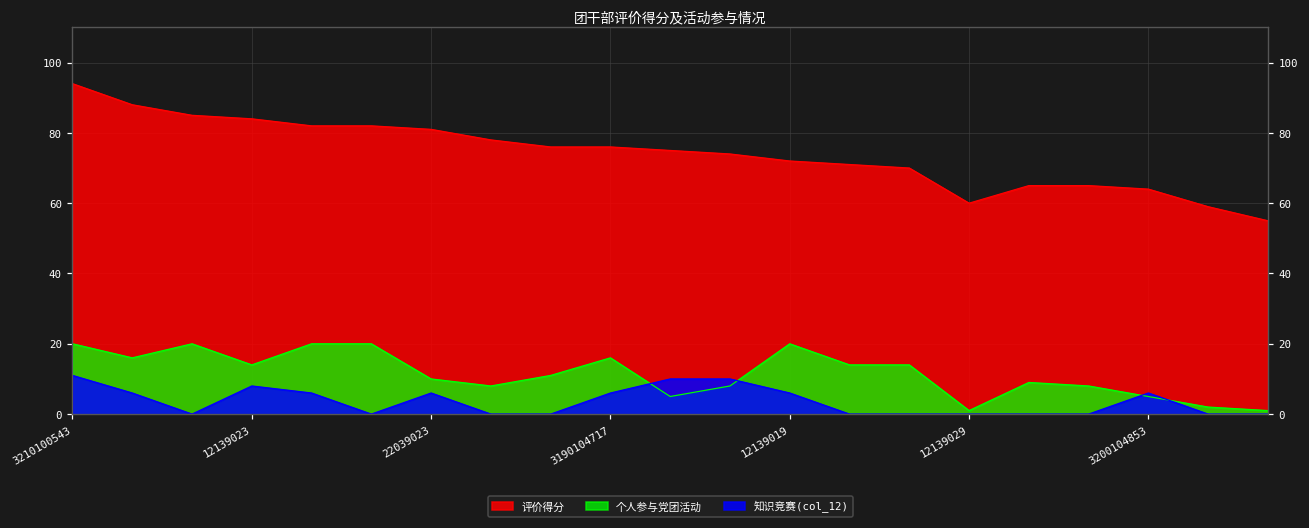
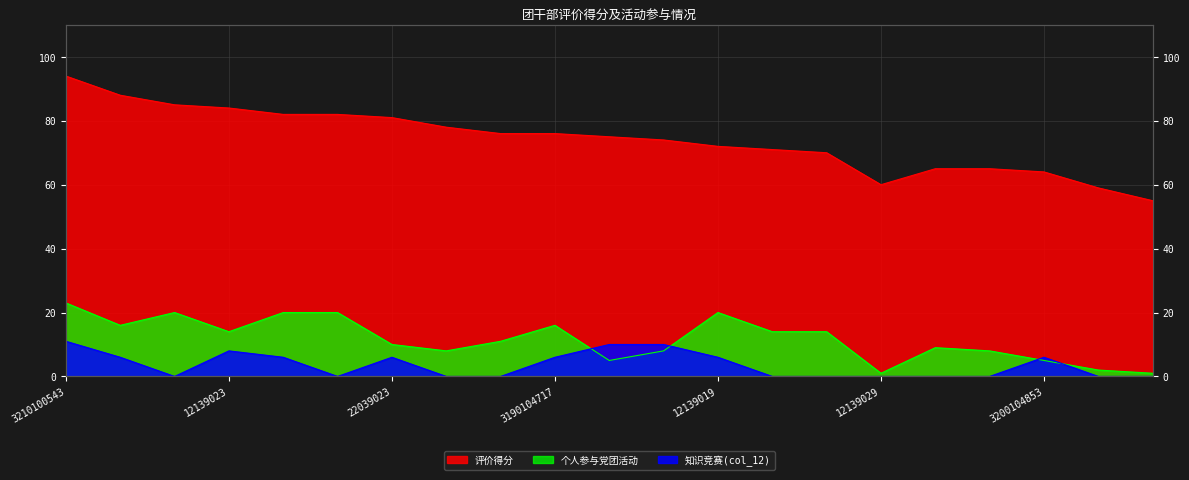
个人参与党团活动, 3210100543: 20 -> 23
